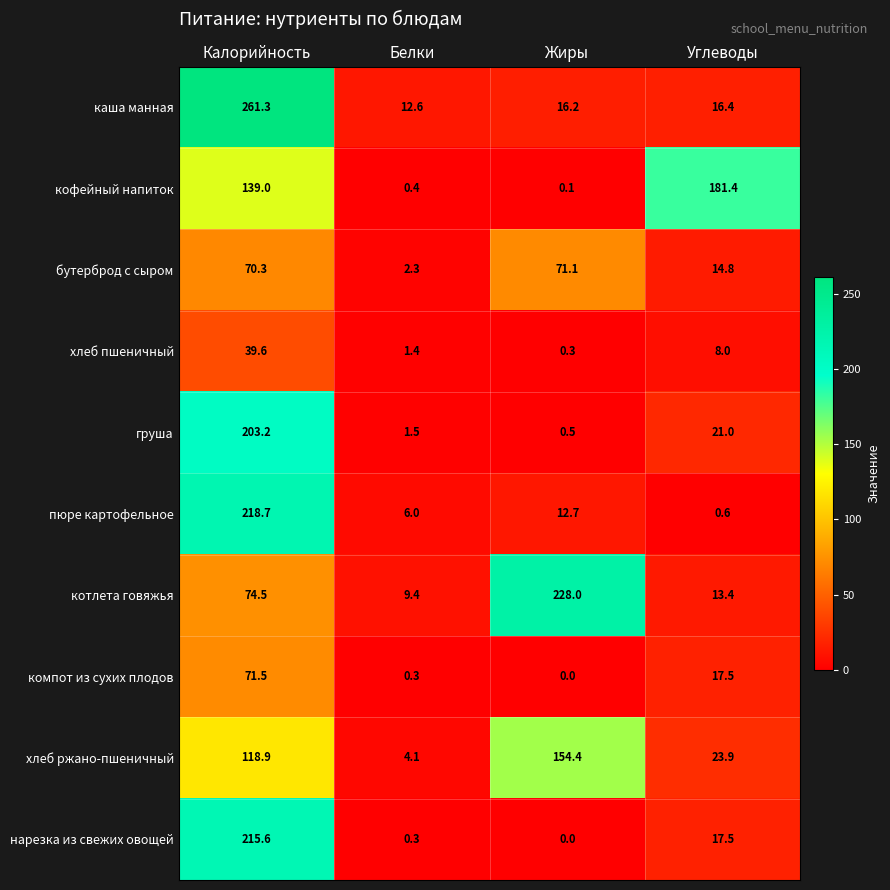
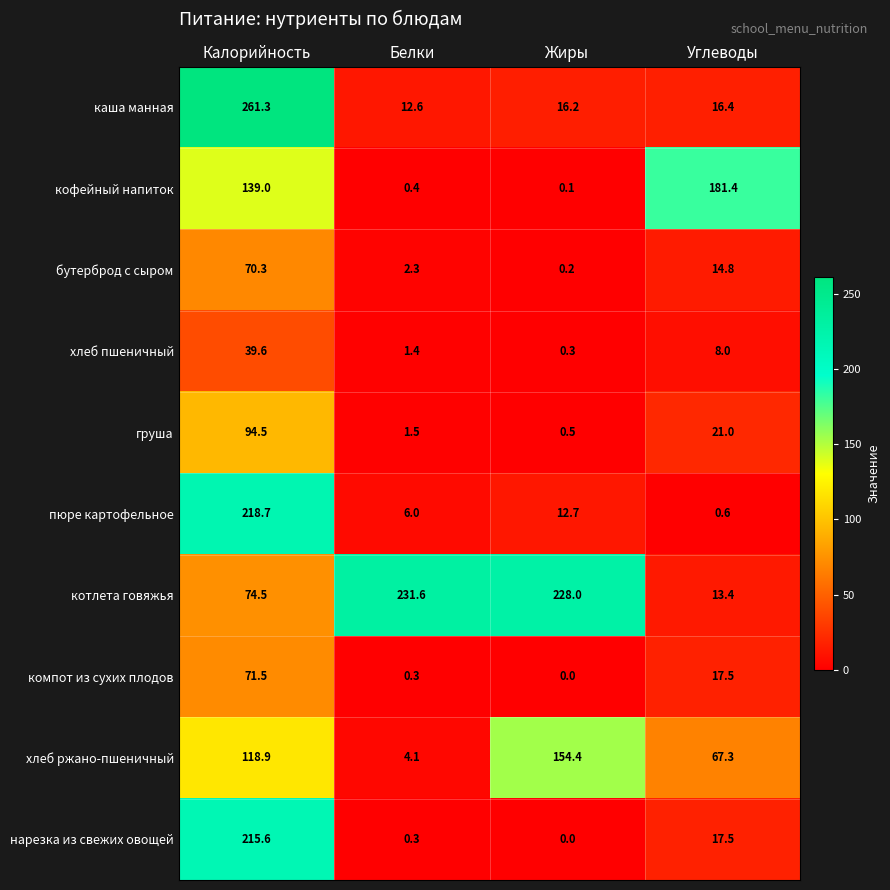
бутерброд с сыром, Жиры: 71.1 -> 0.2
груша, Калорийность: 203.2 -> 94.5
котлета говяжья, Белки: 9.4 -> 231.6
хлеб ржано-пшеничный, Углеводы: 23.9 -> 67.3
